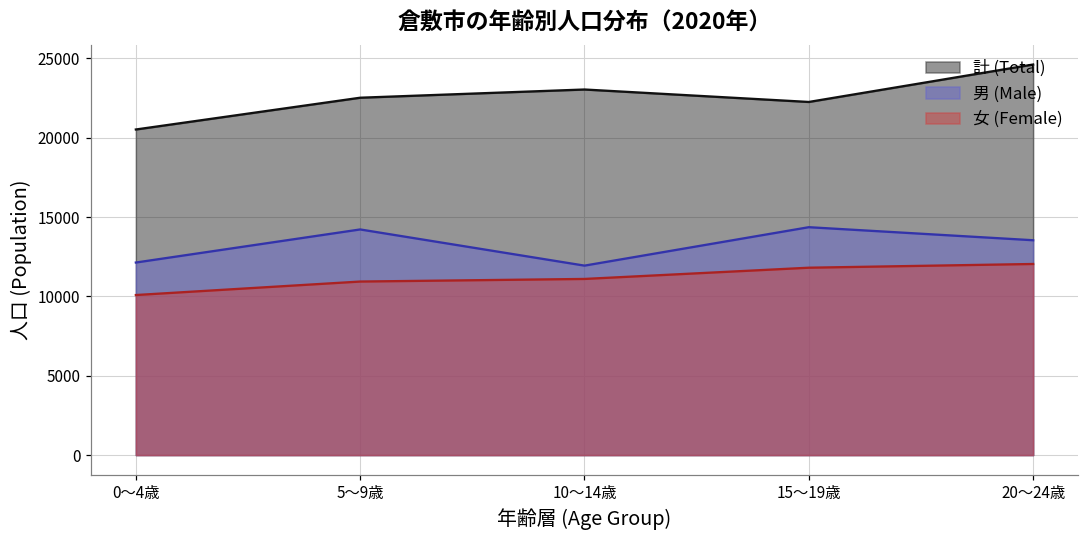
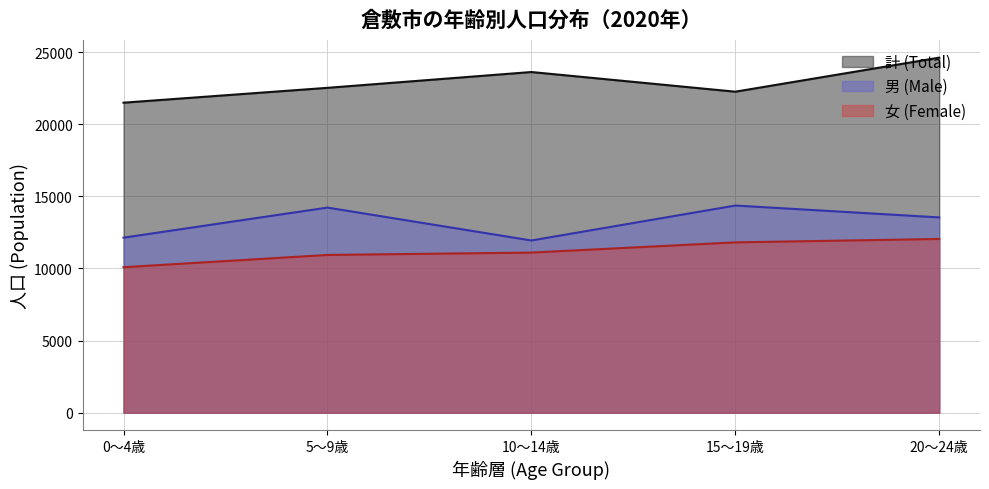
計 (Total), 0～4歳: 20500 -> 21500
計 (Total), 10～14歳: 23000 -> 23600
